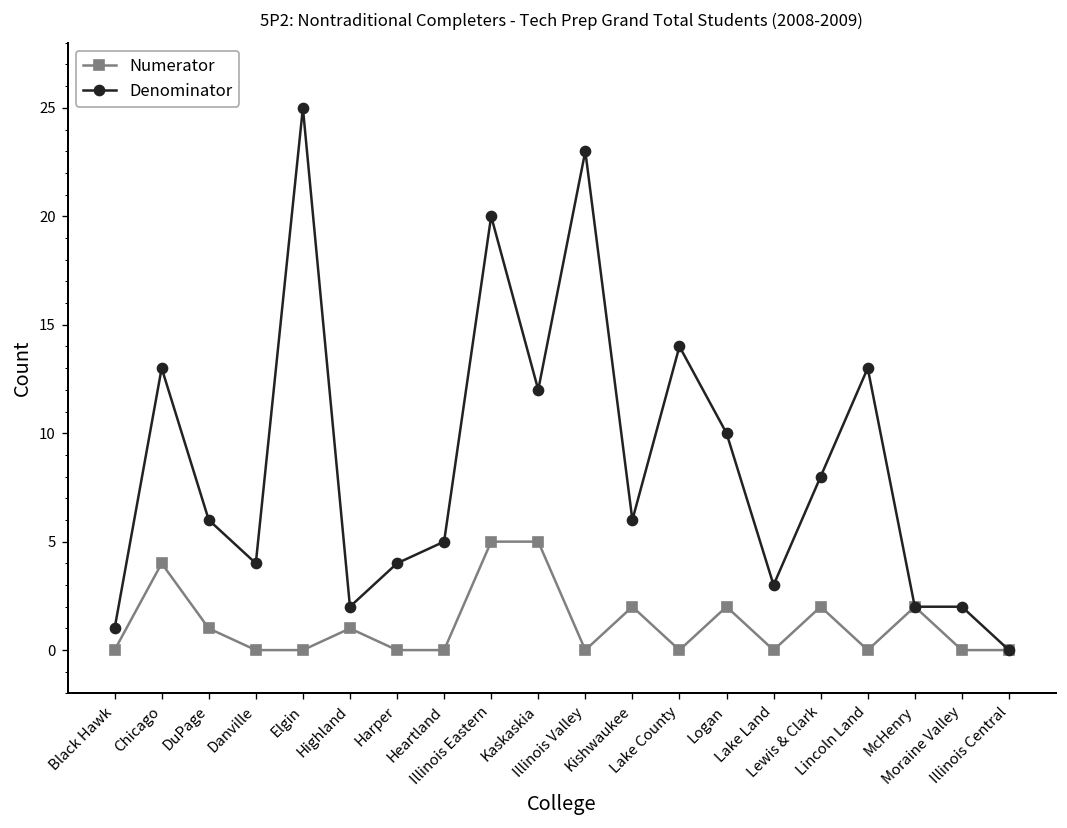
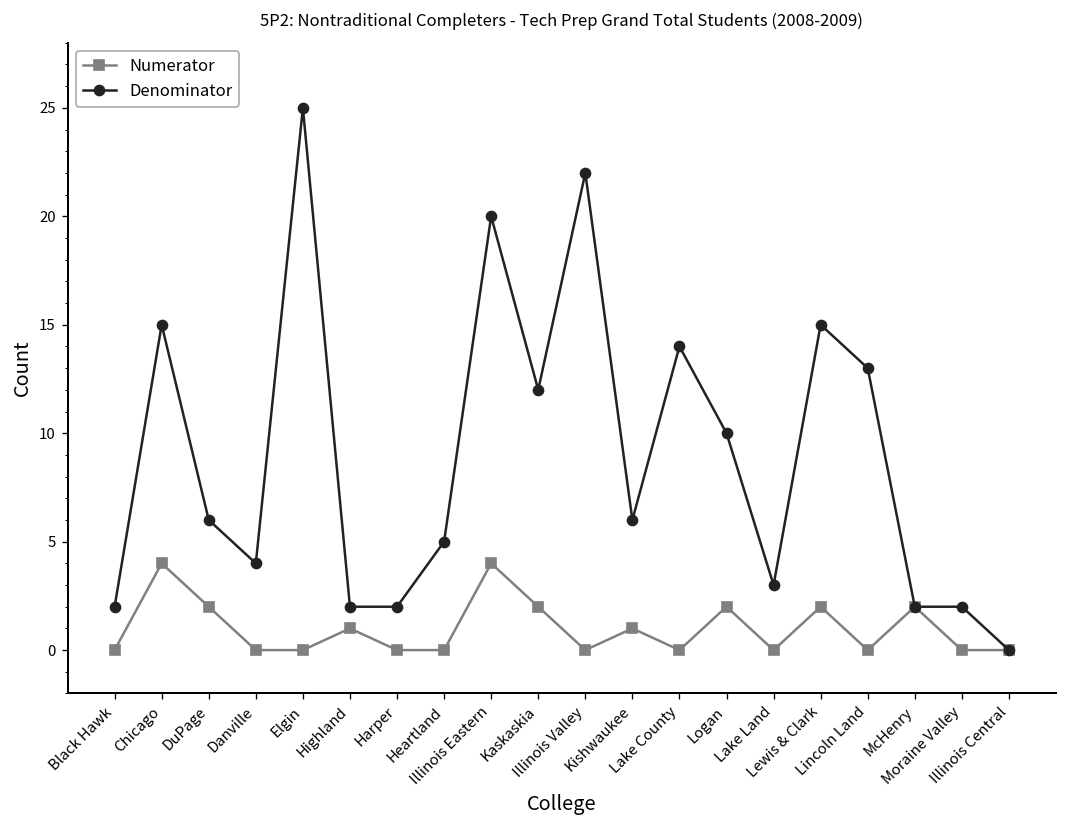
Denominator, Black Hawk: 1 -> 2
Denominator, Chicago: 13 -> 15
Numerator, DuPage: 1 -> 2
Denominator, Harper: 4 -> 2
Numerator, Illinois Eastern: 5 -> 4
Numerator, Kaskaskia: 5 -> 2
Denominator, Illinois Valley: 23 -> 22
Numerator, Kishwaukee: 2 -> 1
Denominator, Lewis & Clark: 8 -> 15
